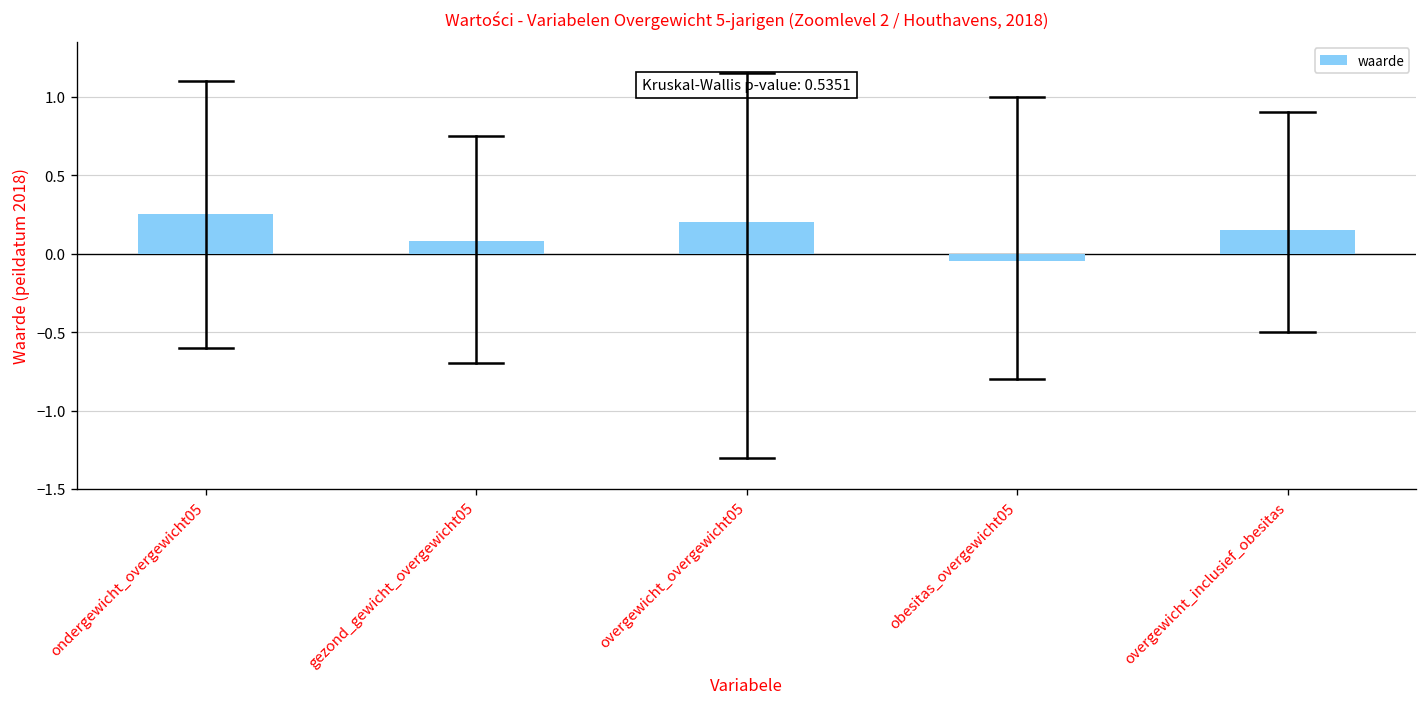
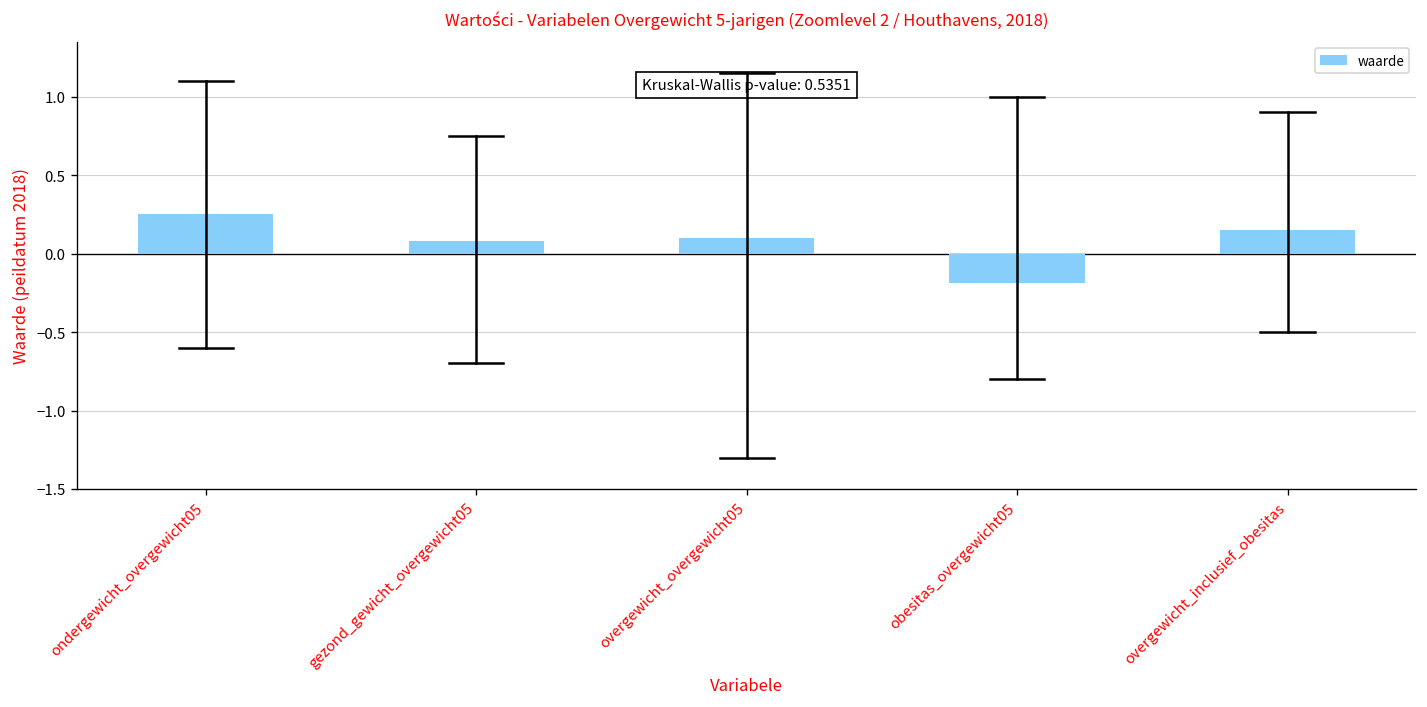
waarde, overgewicht_overgewicht05: 0.2 -> 0.1
waarde, obesitas_overgewicht05: -0.05 -> -0.19
